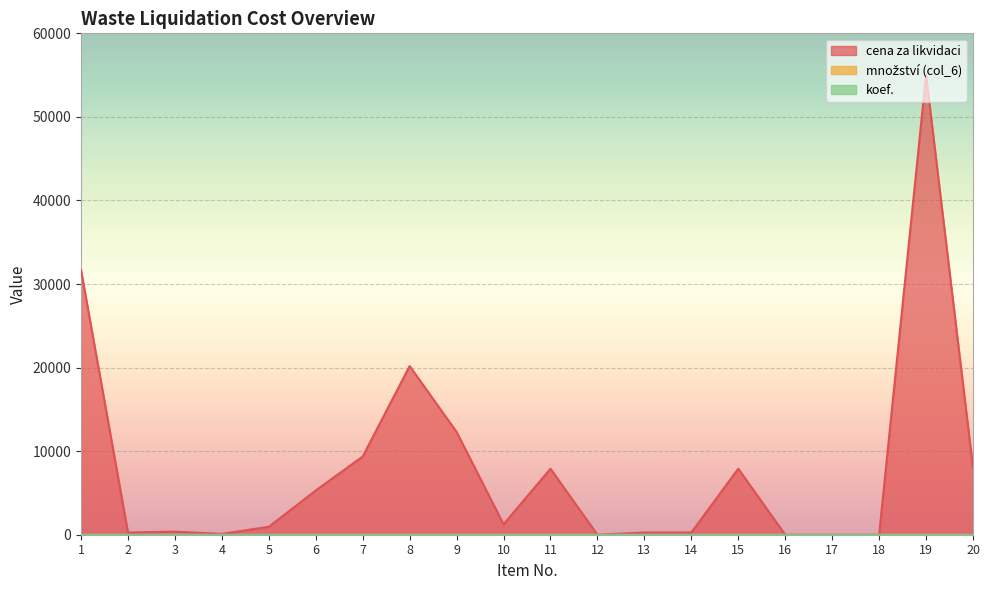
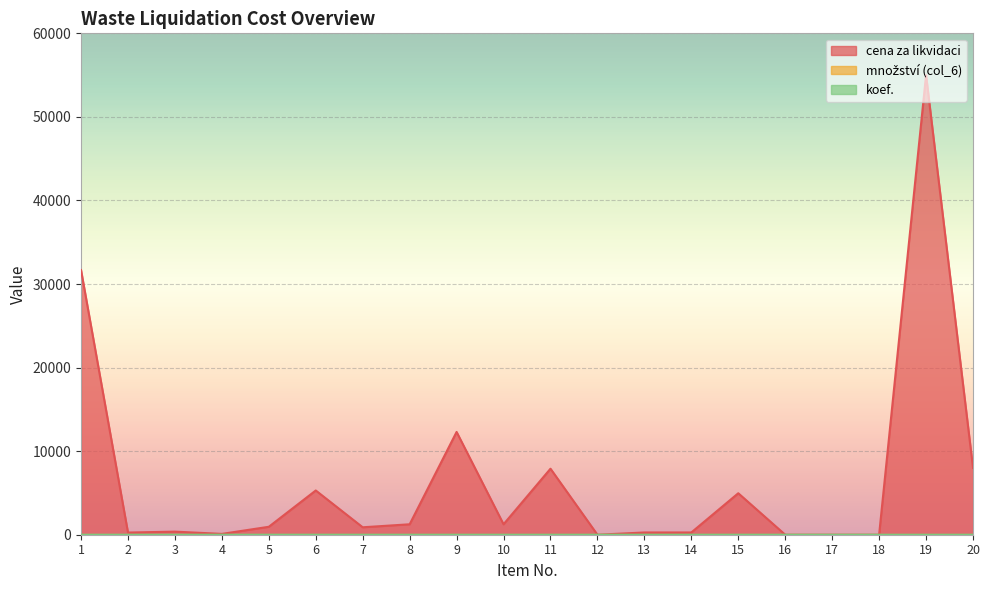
cena za likvidaci, 7: 9000 -> 1000
cena za likvidaci, 8: 20000 -> 1000
cena za likvidaci, 15: 8000 -> 5000
